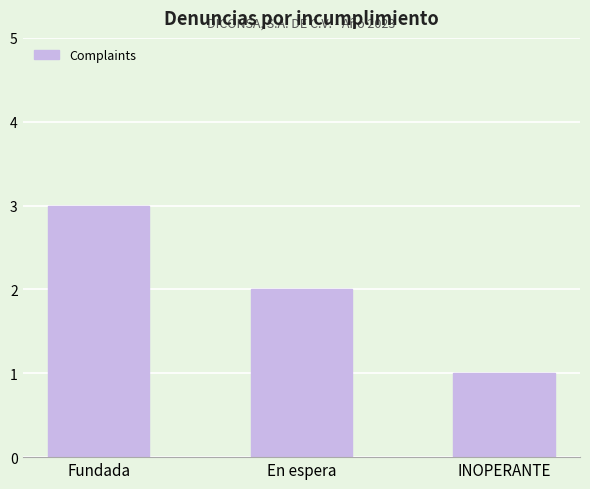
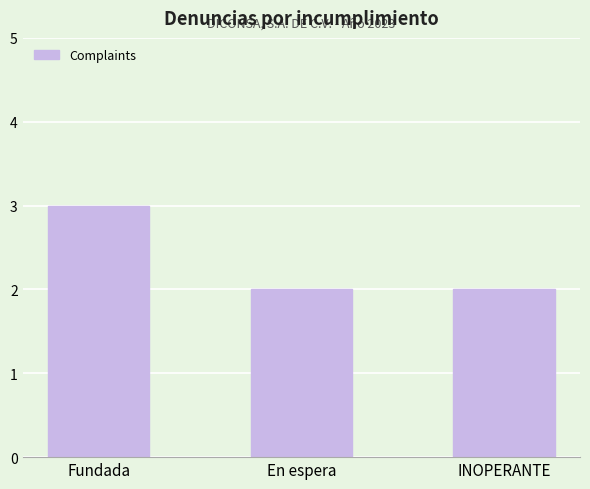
INOPERANTE: 1 -> 2
